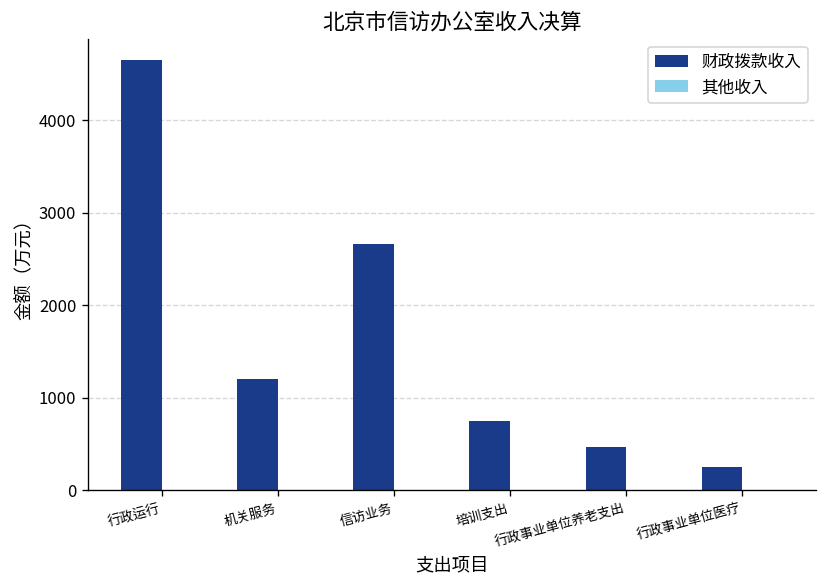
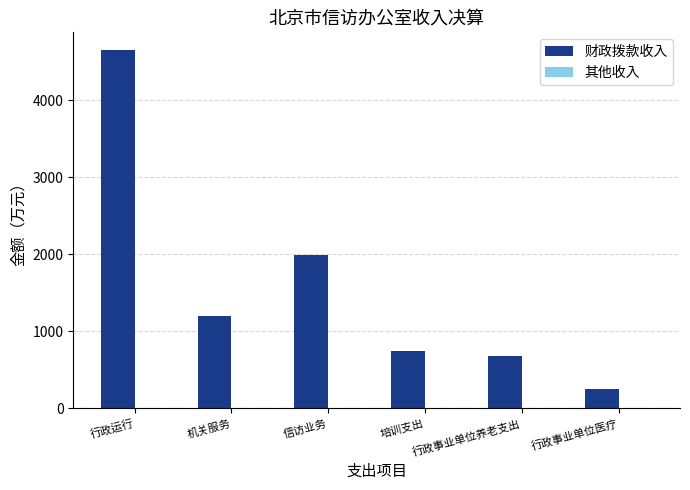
财政拨款收入, 信访业务: 2700 -> 2000
财政拨款收入, 行政事业单位养老支出: 500 -> 700
